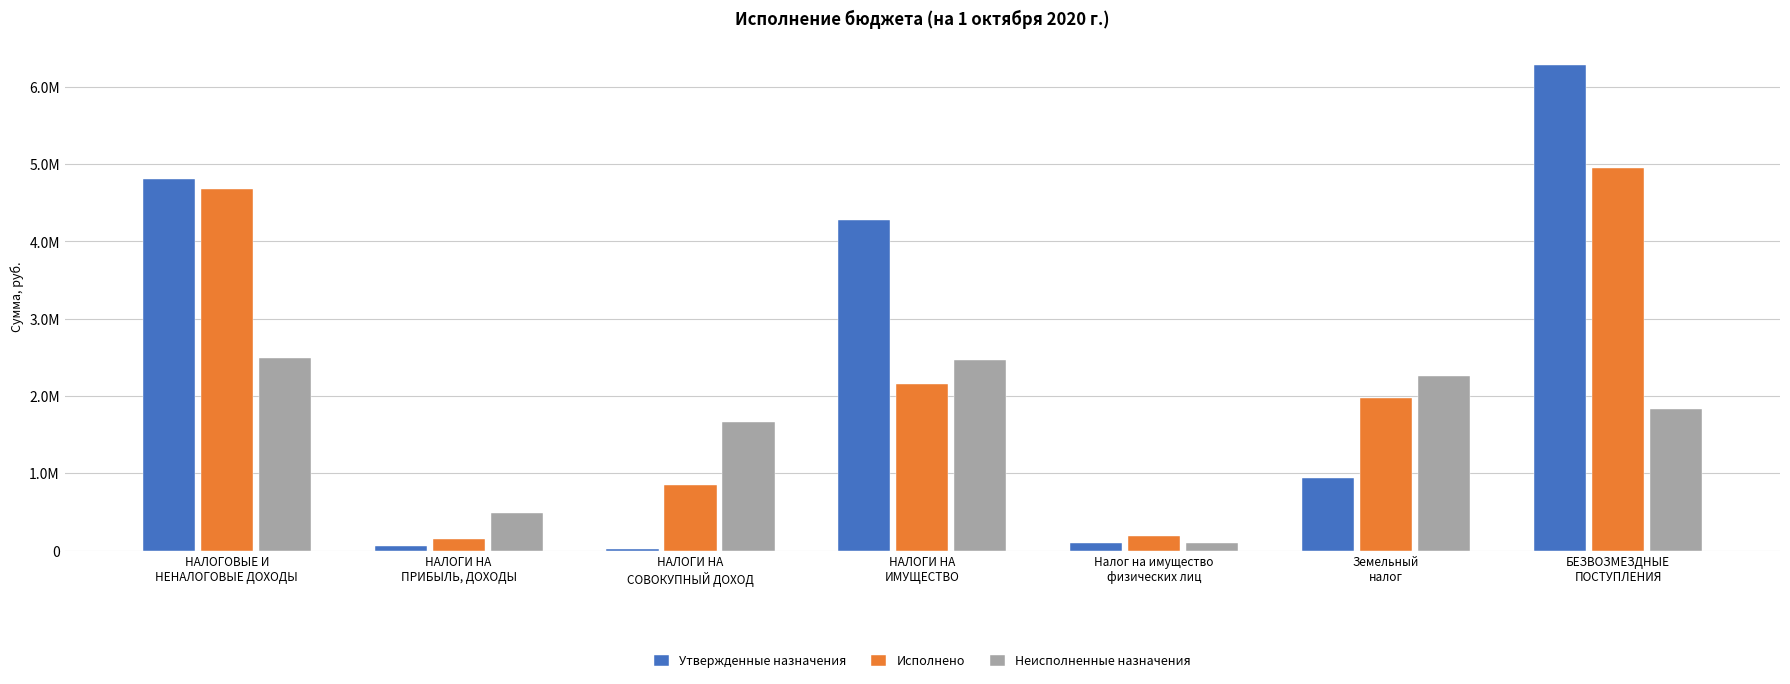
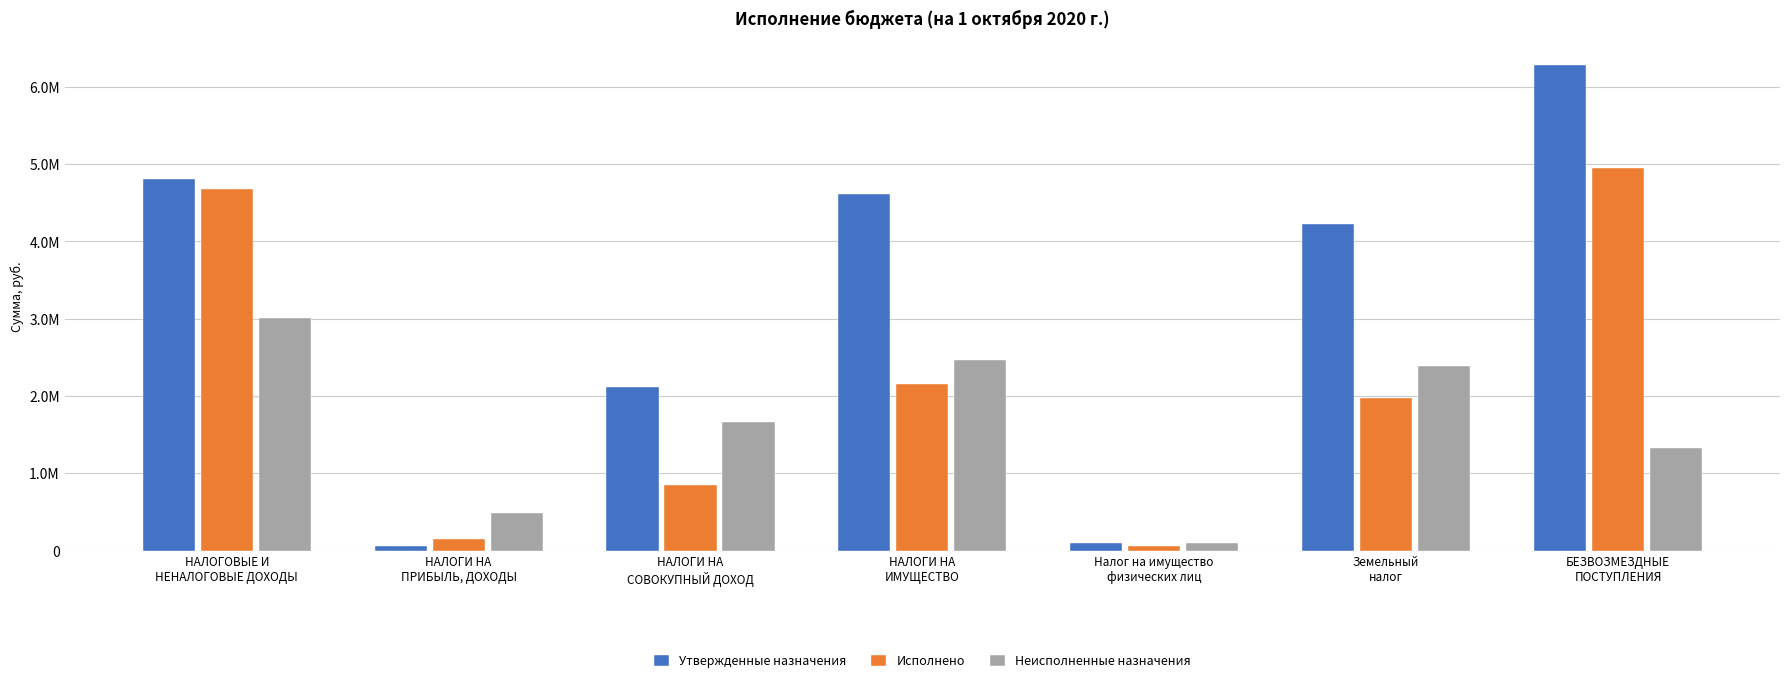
Неисполненные назначения, НАЛОГОВЫЕ И НЕНАЛОГОВЫЕ ДОХОДЫ: 2.5М -> 3.0М
Утвержденные назначения, НАЛОГИ НА СОВОКУПНЫЙ ДОХОД: 0.0М -> 2.1М
Утвержденные назначения, НАЛОГИ НА ИМУЩЕСТВО: 4.3М -> 4.6М
Исполнено, Налог на имущество физических лиц: 0.2М -> 0.1М
Утвержденные назначения, Земельный налог: 0.9М -> 4.2М
Неисполненные назначения, Земельный налог: 2.3М -> 2.4М
Неисполненные назначения, БЕЗВОЗМЕЗДНЫЕ ПОСТУПЛЕНИЯ: 1.8М -> 1.3М
